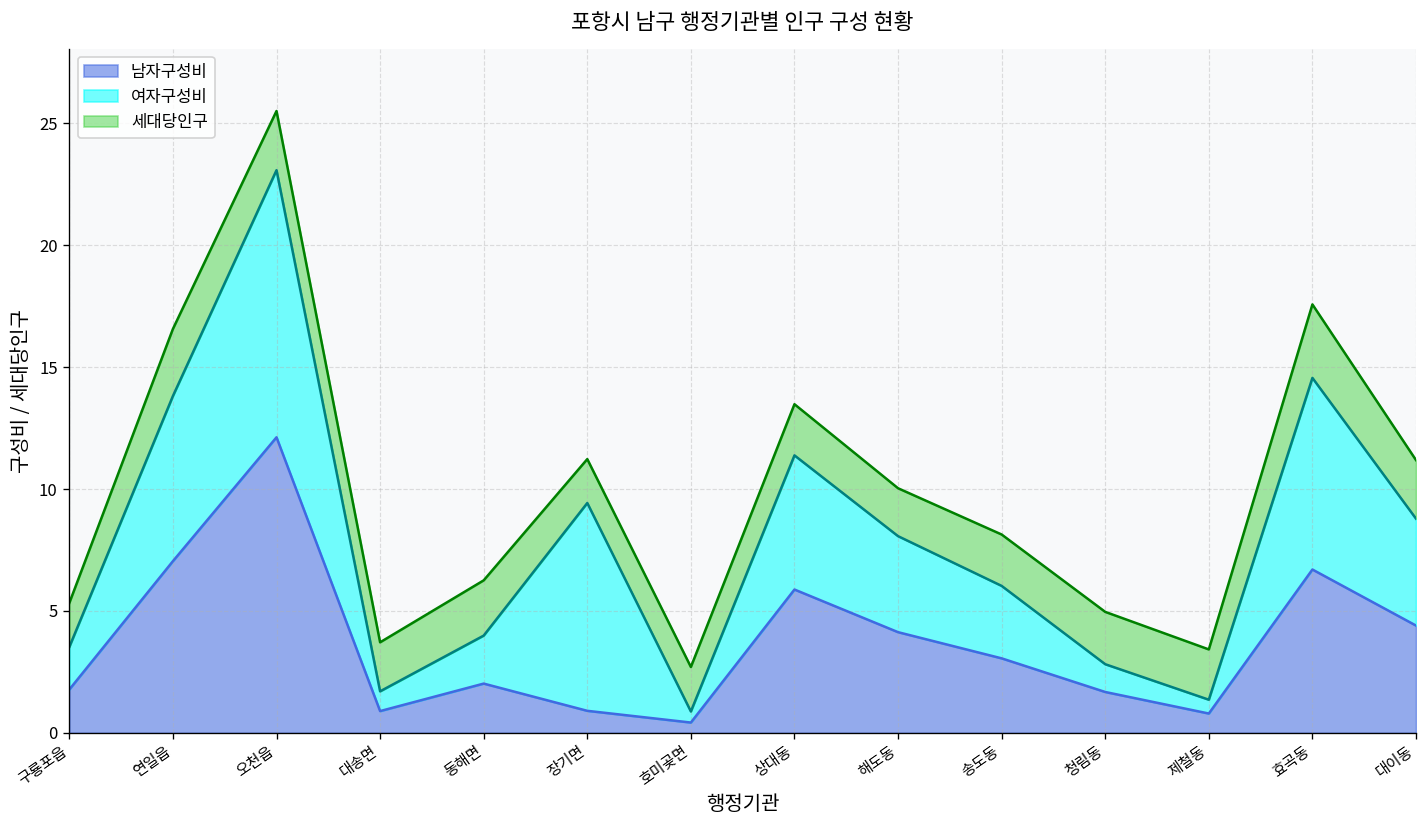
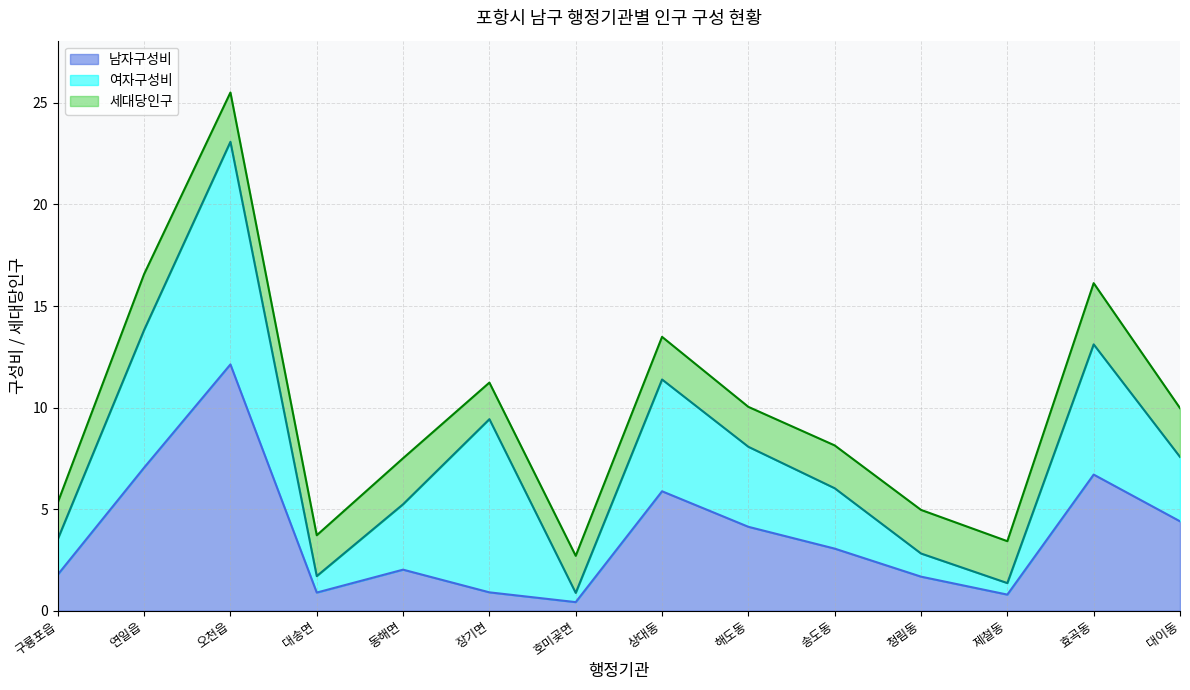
여자구성비, 동해면: 2.0 -> 3.2
여자구성비, 효곡동: 7.9 -> 6.4
여자구성비, 대이동: 4.4 -> 3.2
